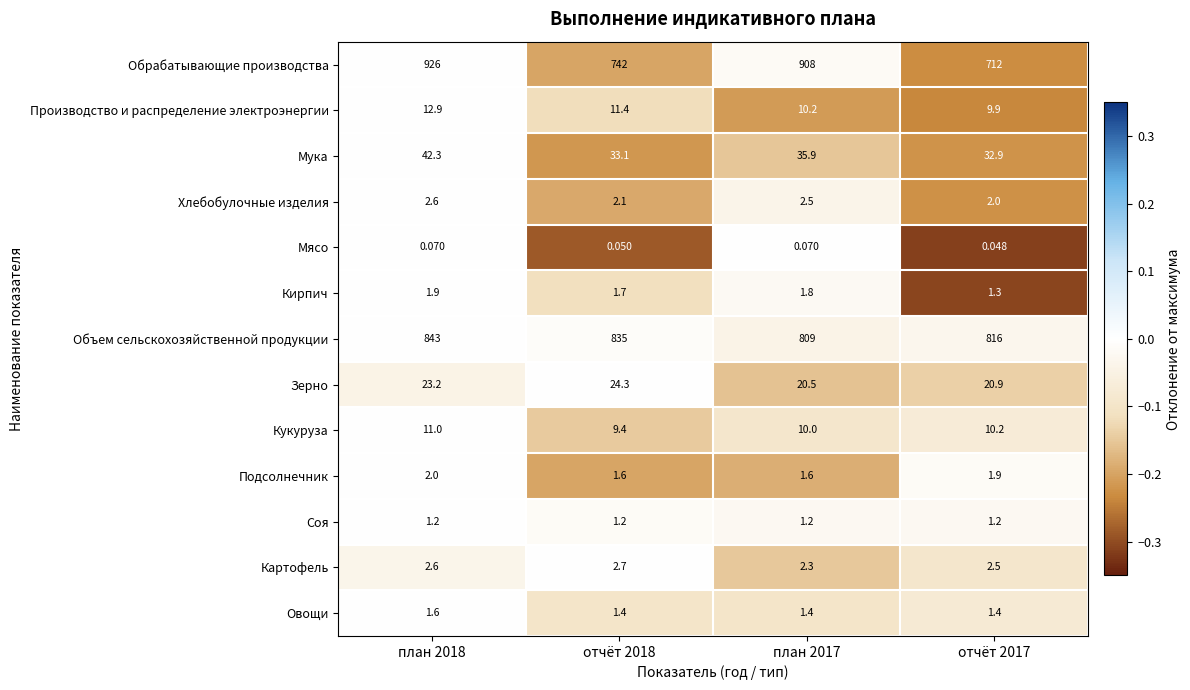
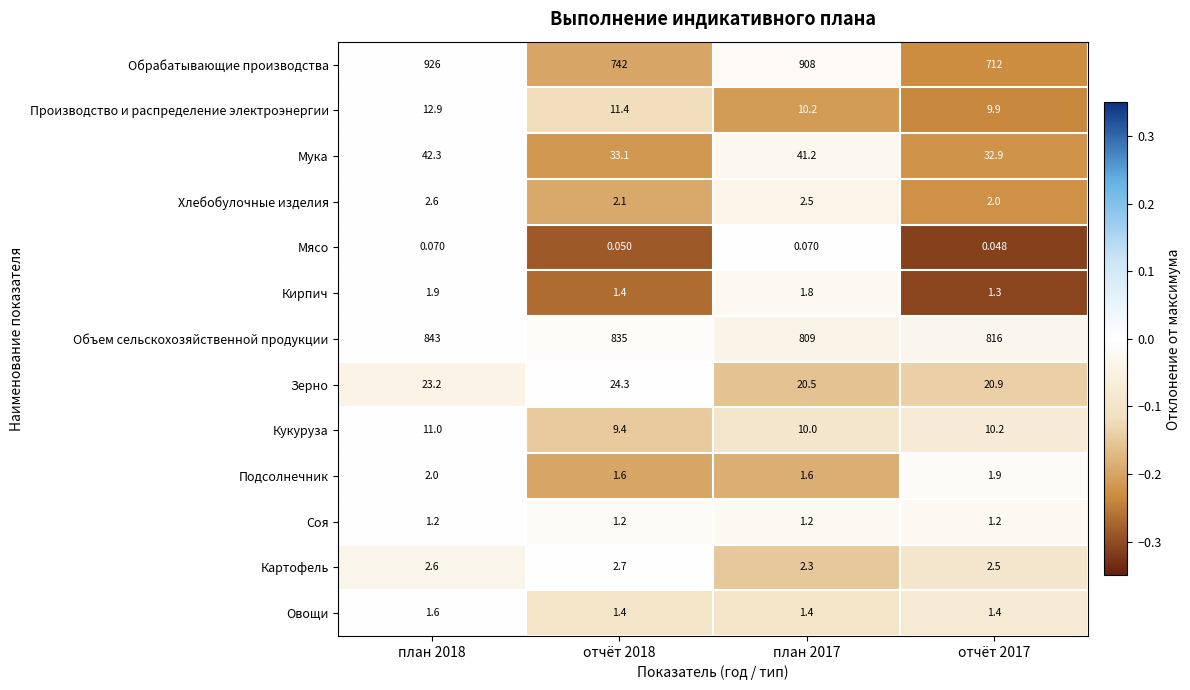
Мука, план 2017: 35.9 -> 41.2
Кирпич, отчёт 2018: 1.7 -> 1.4
